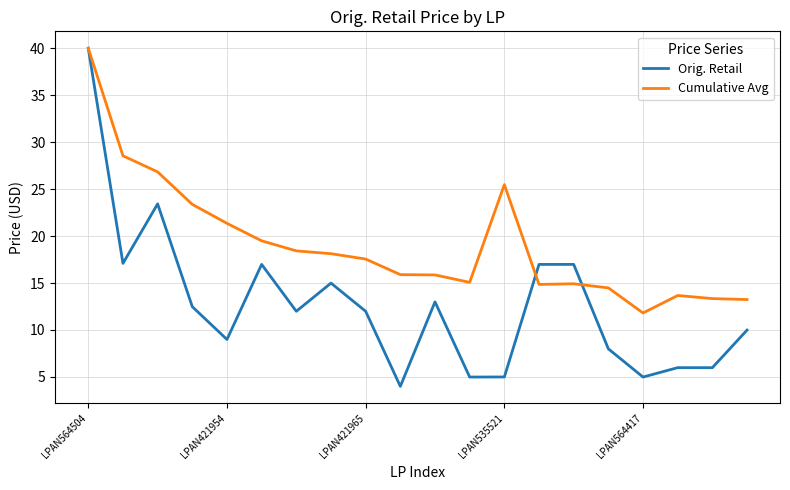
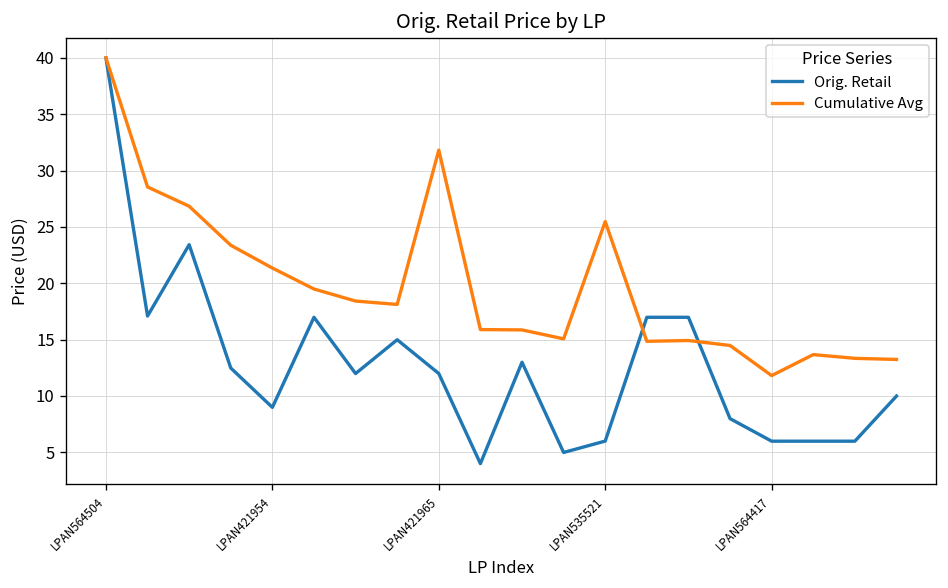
Cumulative Avg, LPAN421965: 18 -> 32
Orig. Retail, LPAN535521: 5 -> 6
Orig. Retail, LPAN564417: 5 -> 6
